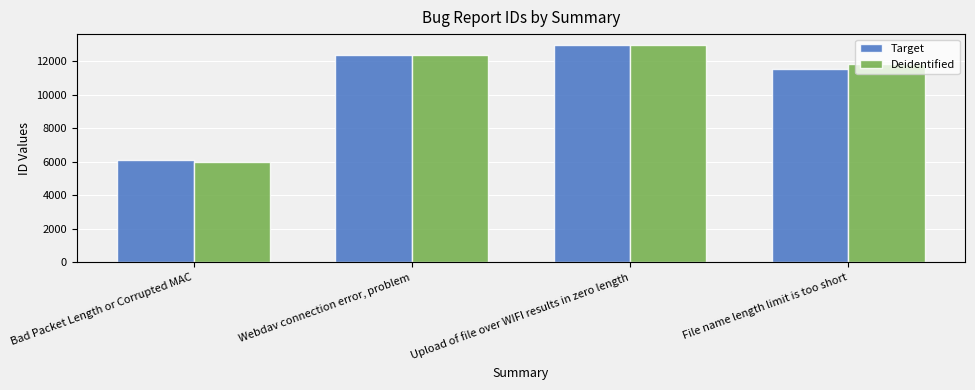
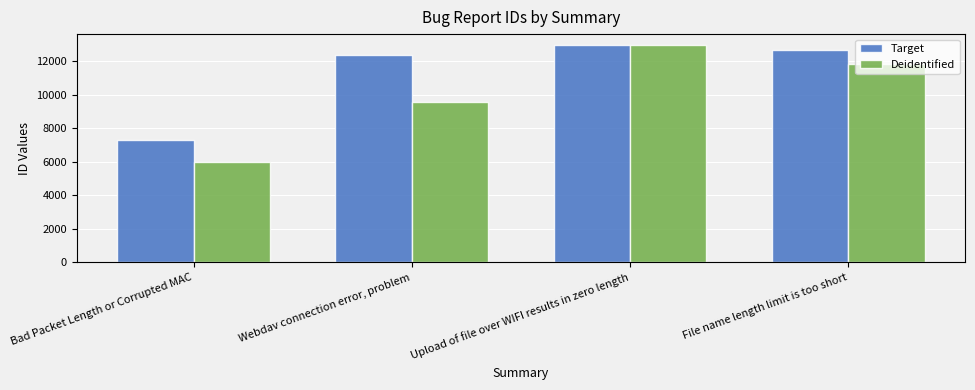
Target, Bad Packet Length or Corrupted MAC: 6100 -> 7300
Deidentified, Webdav connection error, problem: 12400 -> 9600
Target, File name length limit is too short: 11600 -> 12700
